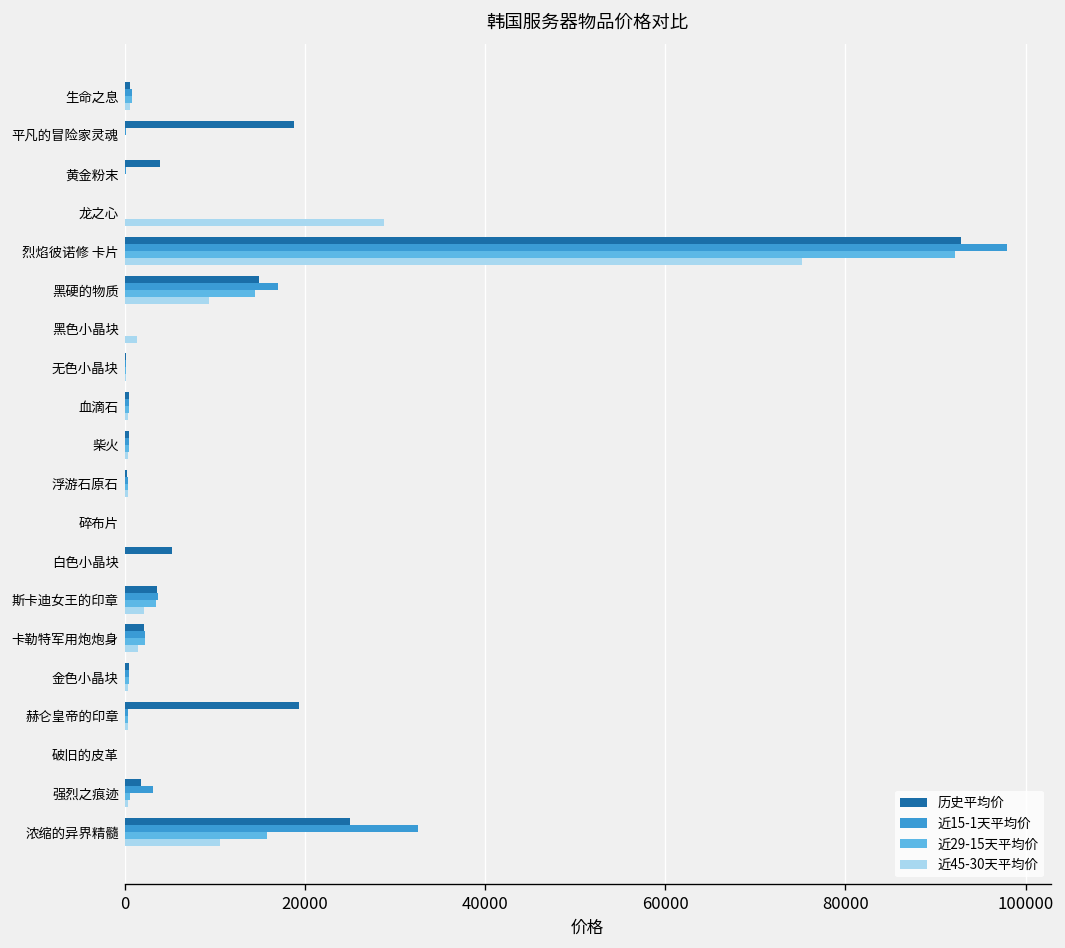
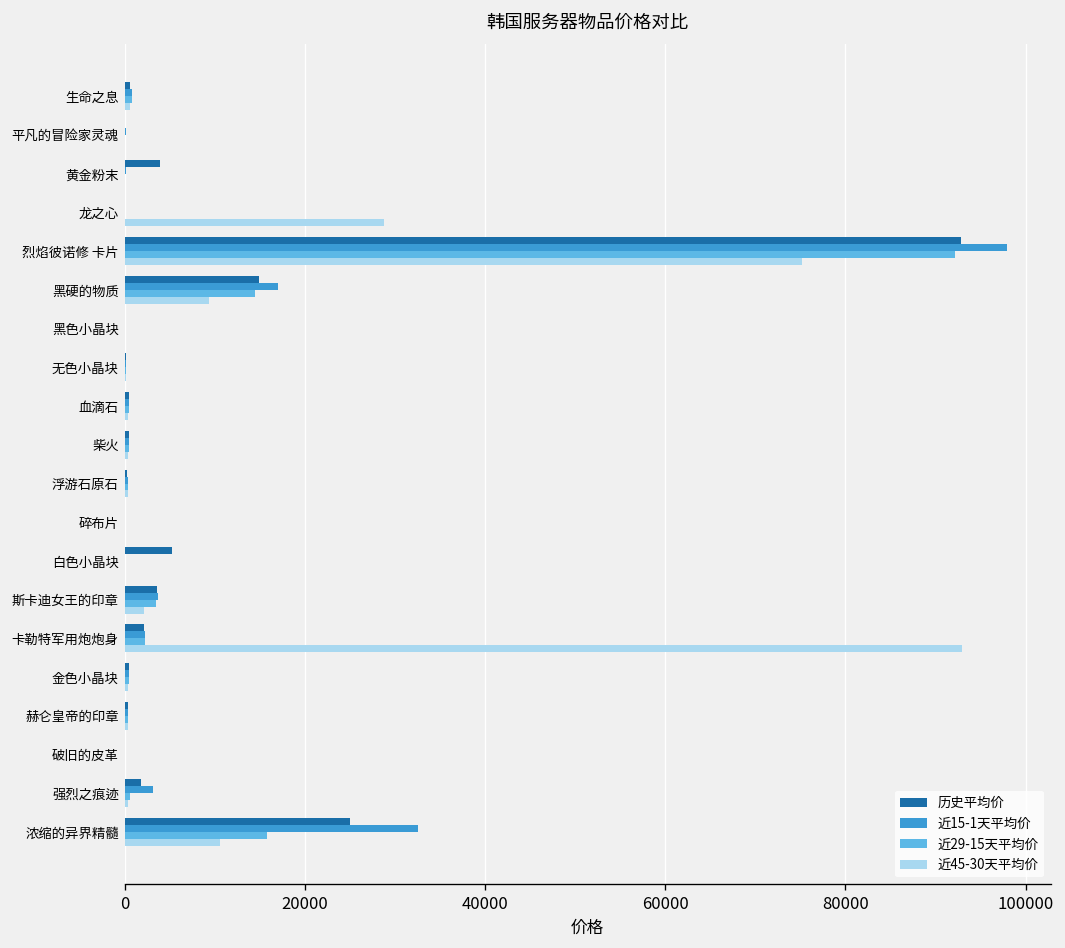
历史平均价, 平凡的冒险家灵魂: 19000 -> 0
近45-30天平均价, 黑色小晶块: 1000 -> 0
近45-30天平均价, 卡勒特军用炮炮身: 1000 -> 93000
历史平均价, 赫仑皇帝的印章: 19000 -> 0
